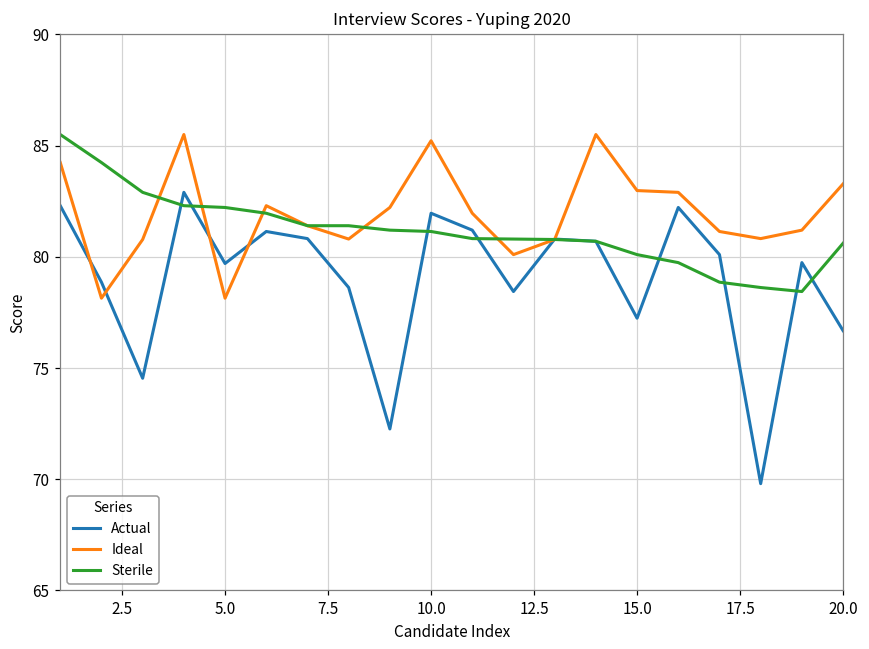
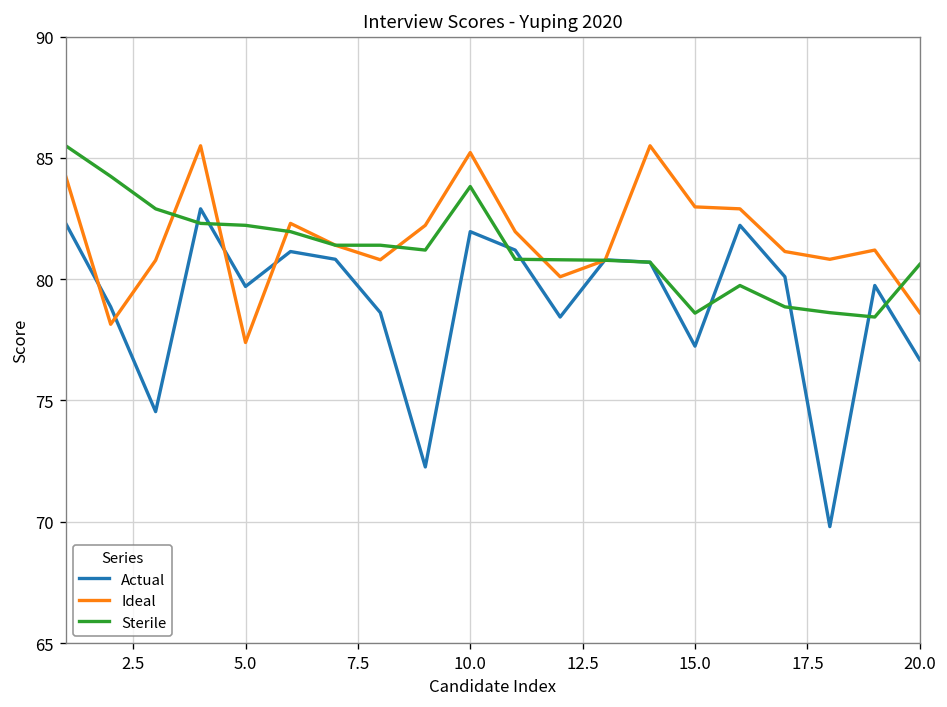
Ideal, 5.0: 78.1 -> 77.4
Sterile, 10.0: 81.1 -> 83.8
Sterile, 15.0: 80.1 -> 78.6
Ideal, 20.0: 83.3 -> 78.6
